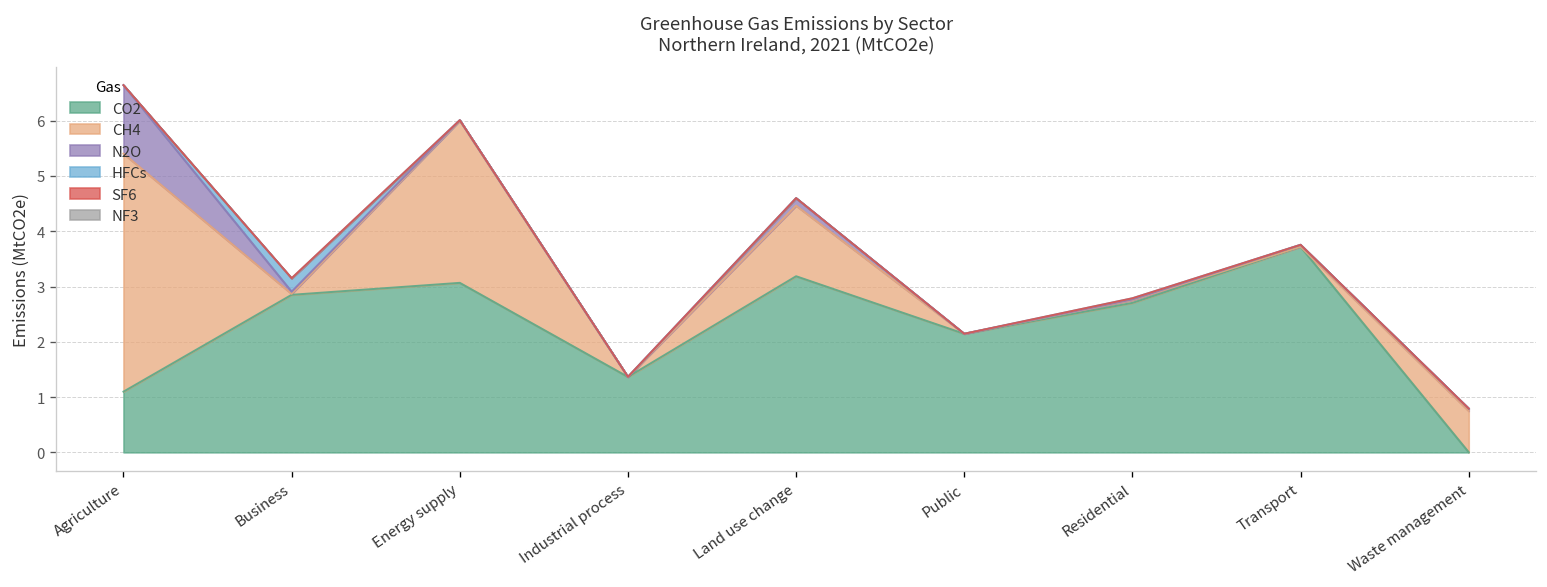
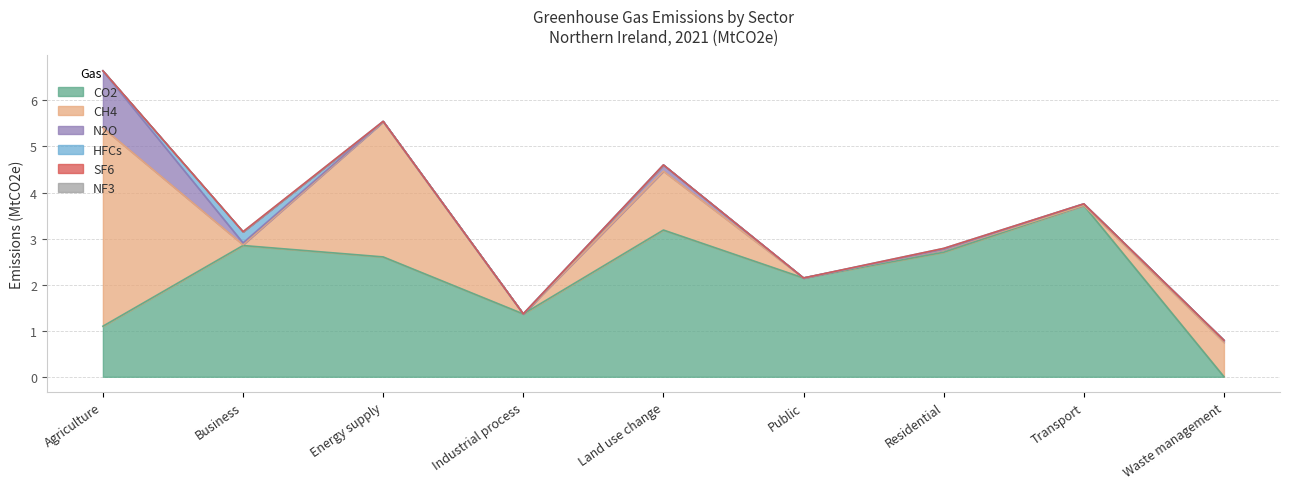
CO2, Energy supply: 3.1 -> 2.6
